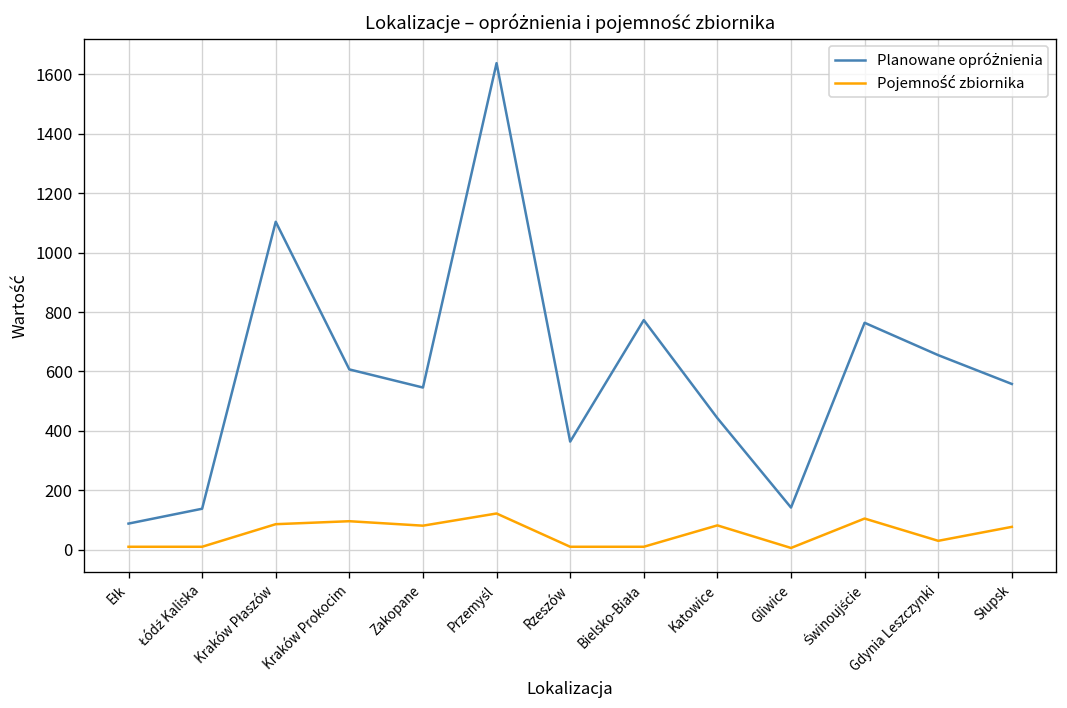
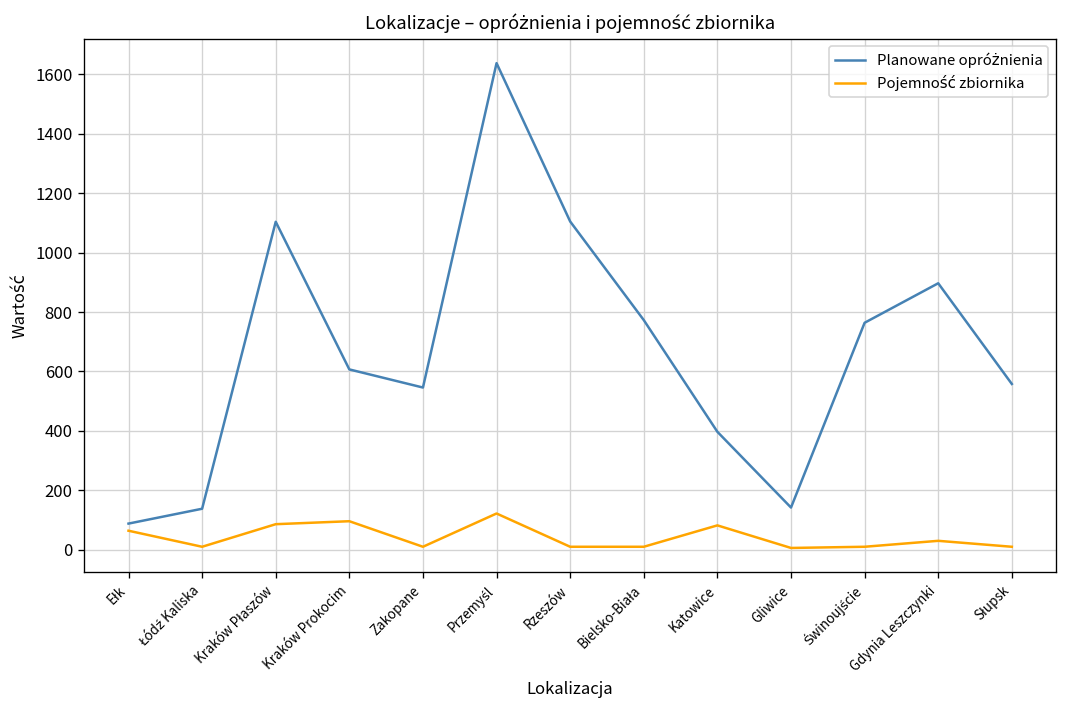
Pojemność zbiornika, Ełk: 10 -> 60
Pojemność zbiornika, Zakopane: 80 -> 10
Planowane opróżnienia, Rzeszów: 360 -> 1110
Planowane opróżnienia, Katowice: 440 -> 400
Pojemność zbiornika, Świnoujście: 110 -> 10
Planowane opróżnienia, Gdynia Leszczynki: 660 -> 900
Pojemność zbiornika, Słupsk: 80 -> 10
